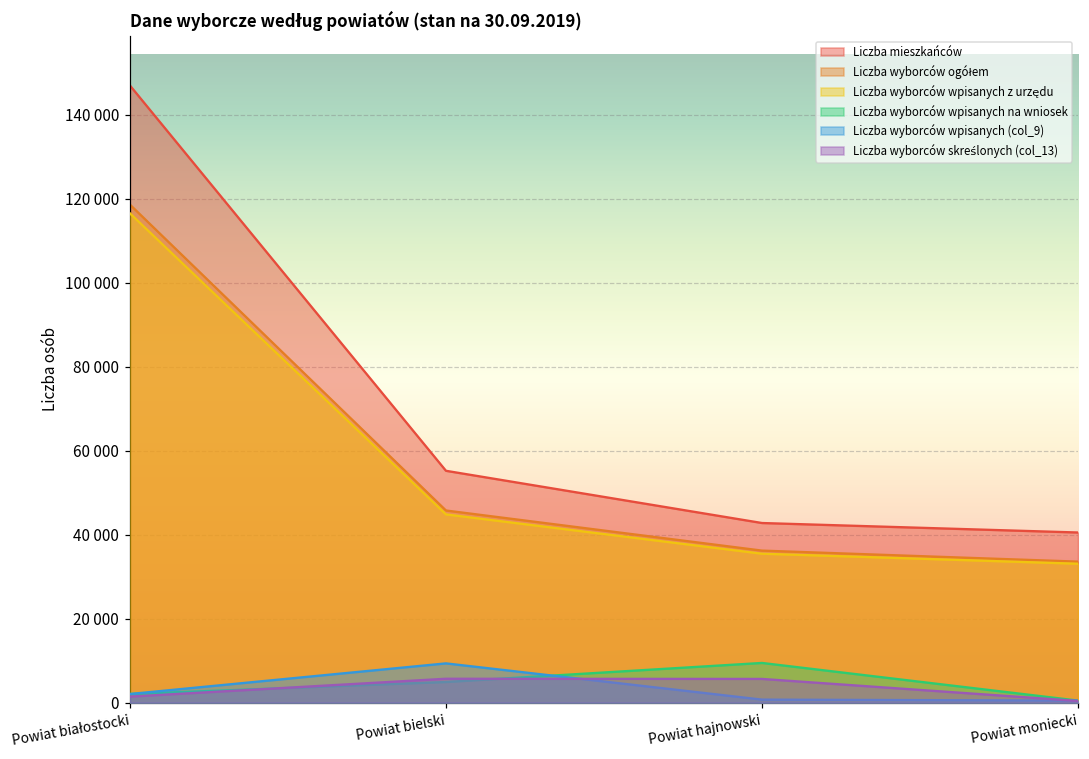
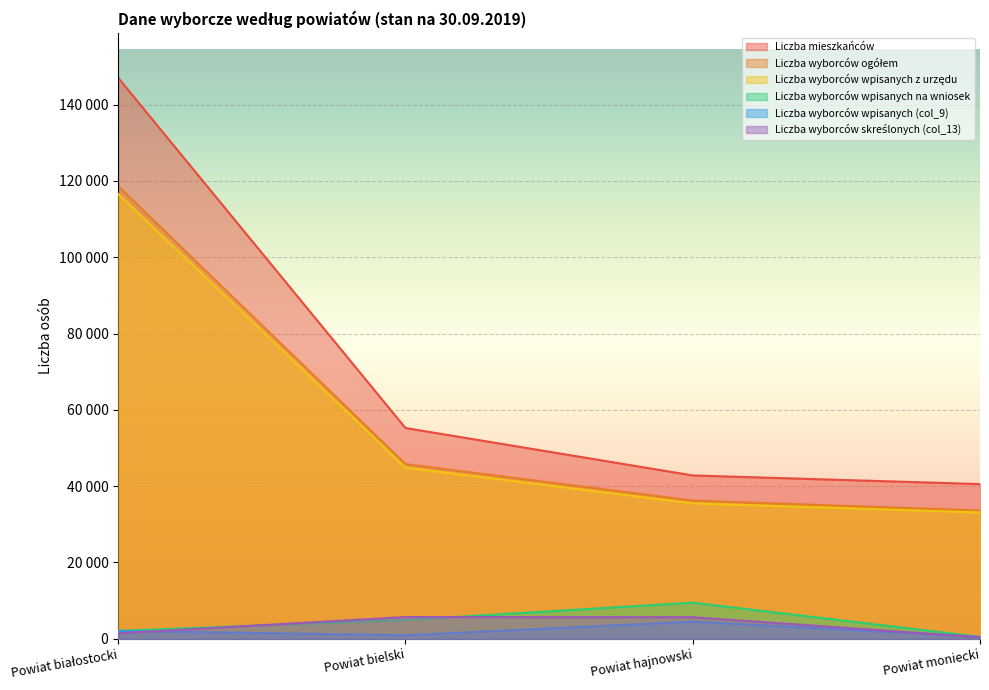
Liczba wyborców wpisanych (col_9), Powiat bielski: 9000 -> 1000
Liczba wyborców wpisanych (col_9), Powiat hajnowski: 1000 -> 4000
